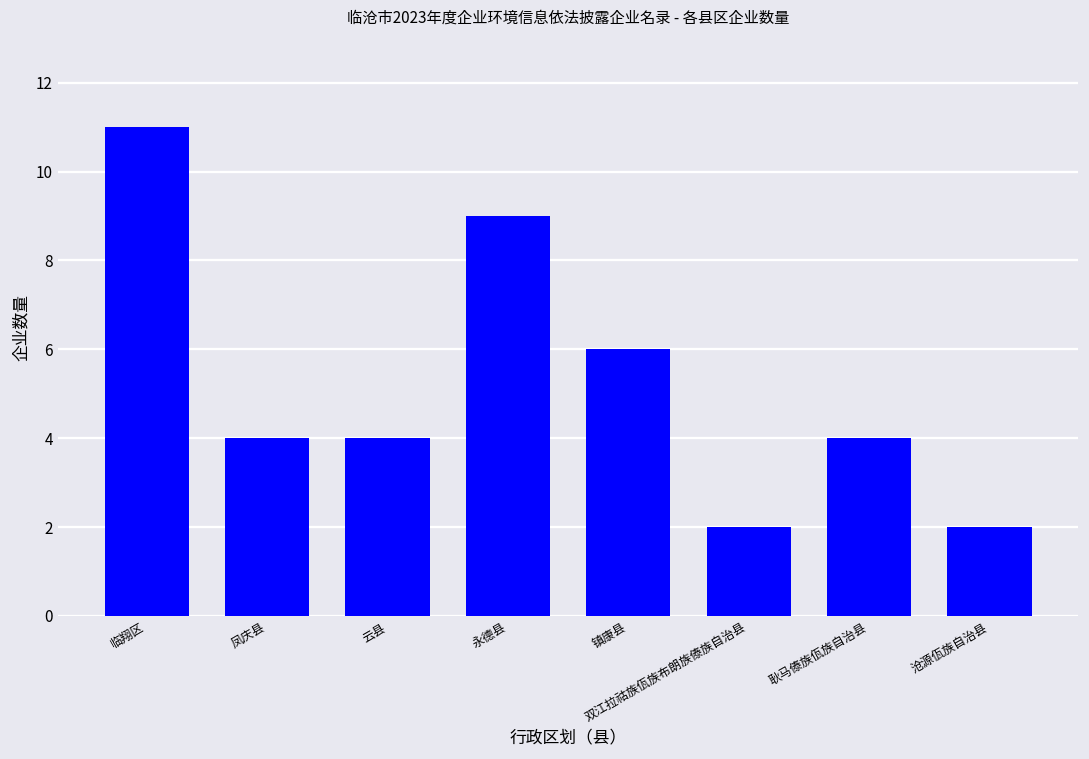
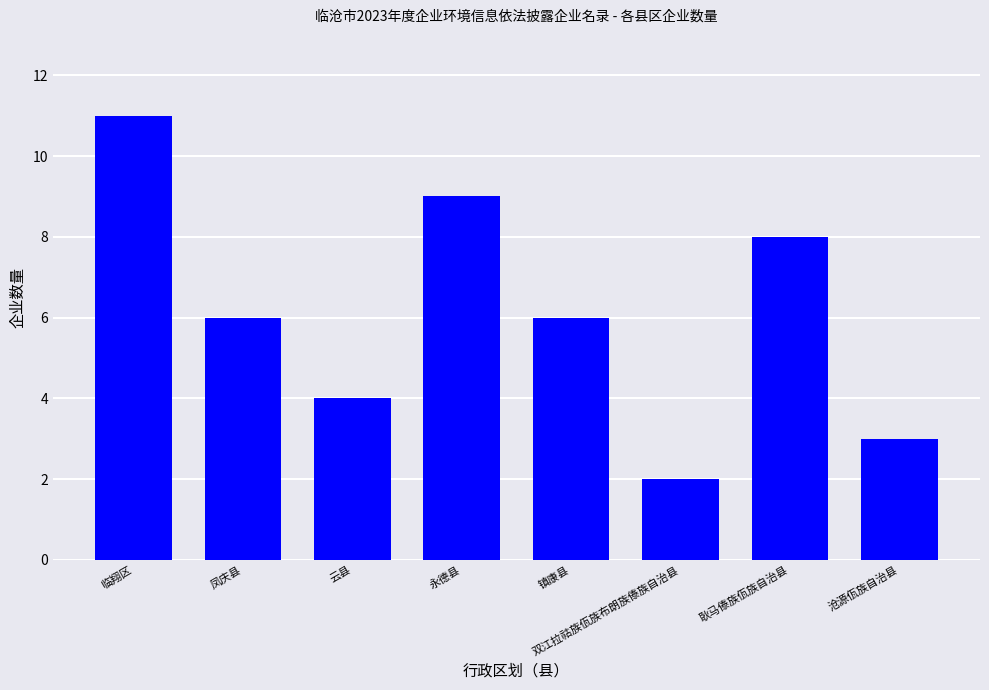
凤庆县: 4 -> 6
耿马傣族佤族自治县: 4 -> 8
沧源佤族自治县: 2 -> 3
